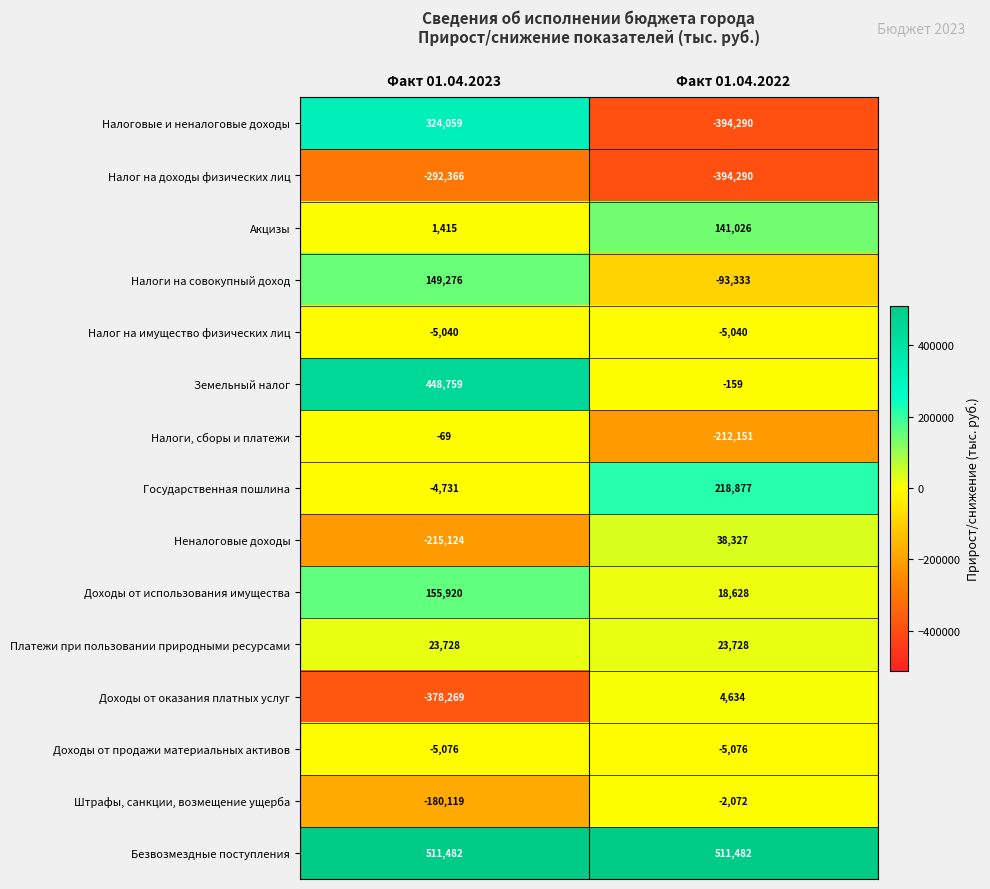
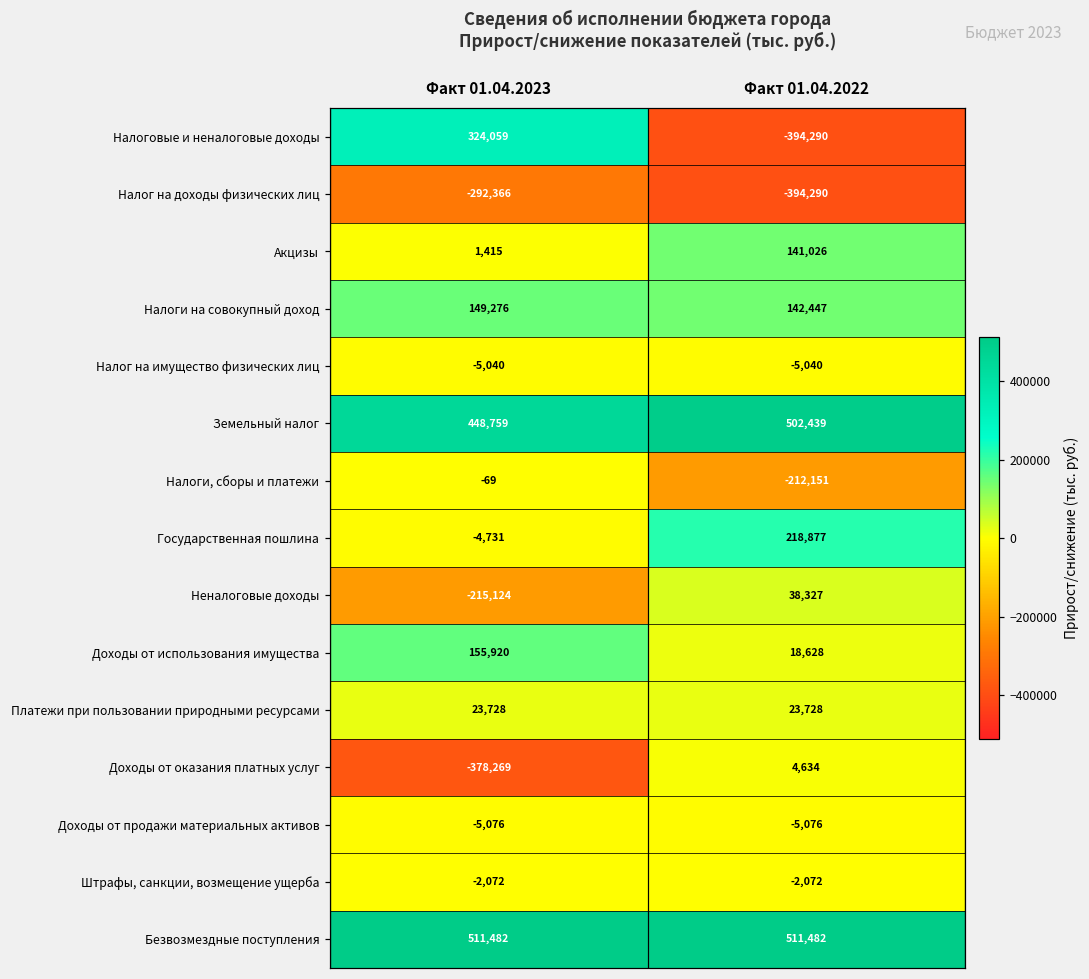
Налоги на совокупный доход, Факт 01.04.2022: -93,333 -> 142,447
Земельный налог, Факт 01.04.2022: -159 -> 502,439
Штрафы, санкции, возмещение ущерба, Факт 01.04.2023: -180,119 -> -2,072
